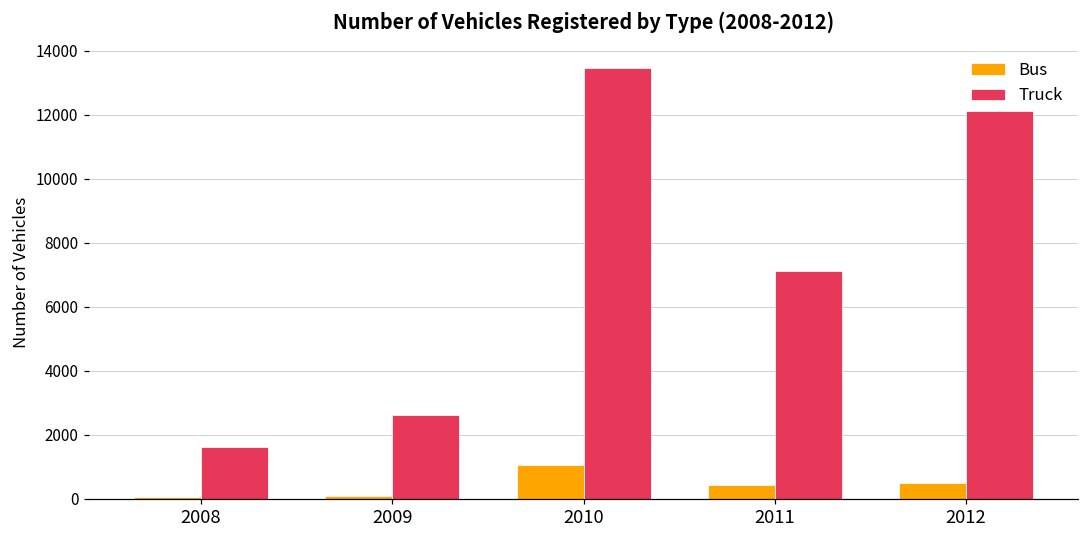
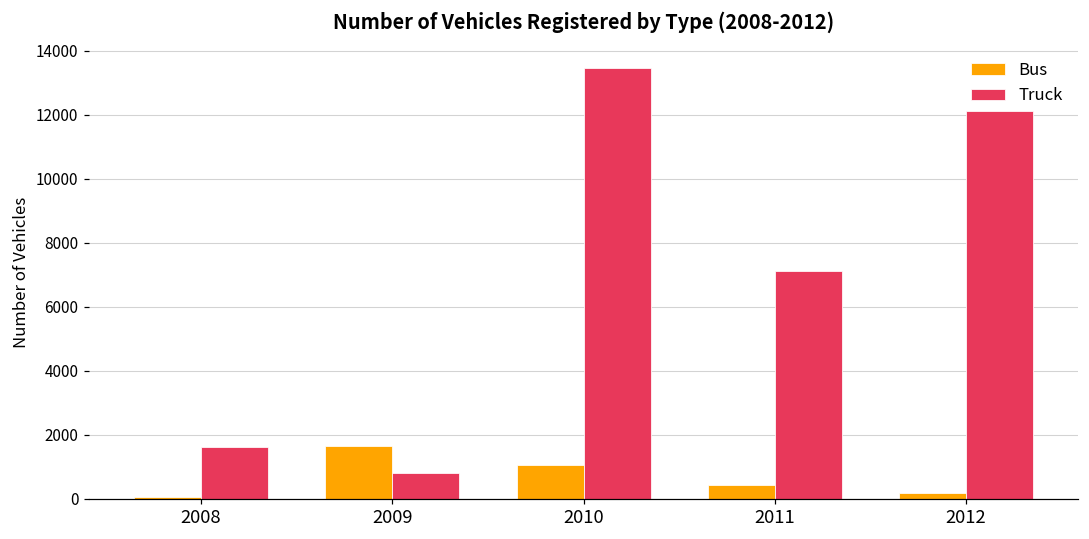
Bus, 2009: 100 -> 1600
Truck, 2009: 2600 -> 800
Bus, 2012: 500 -> 200
